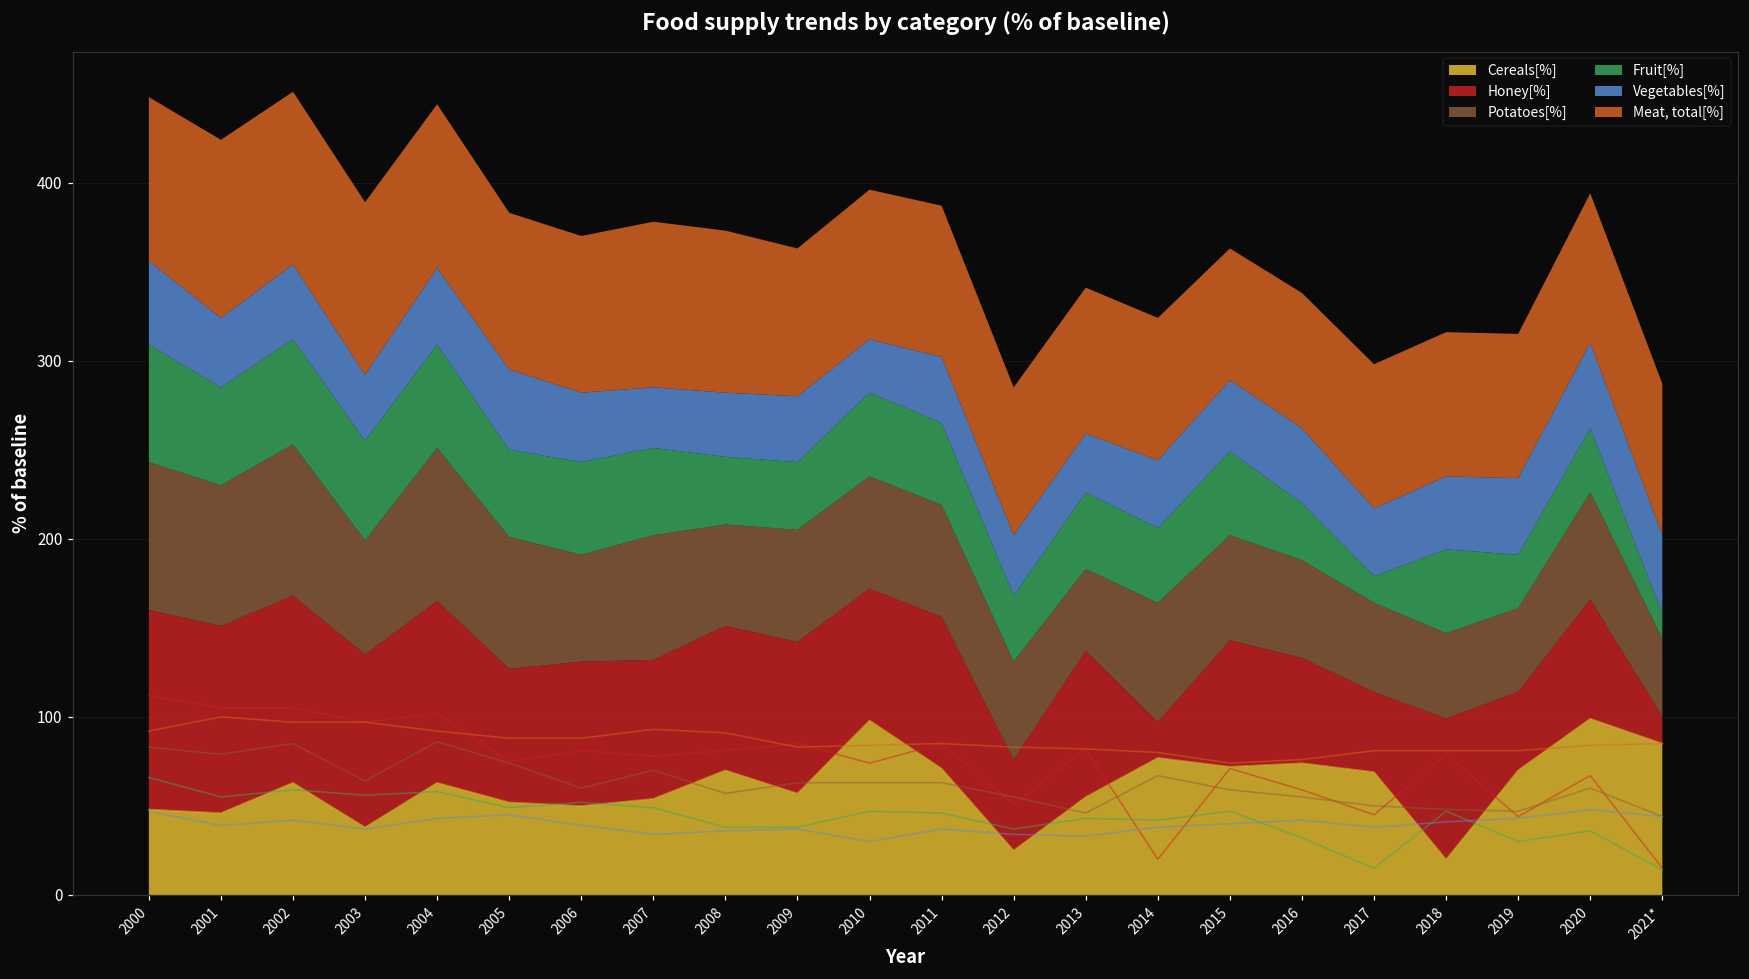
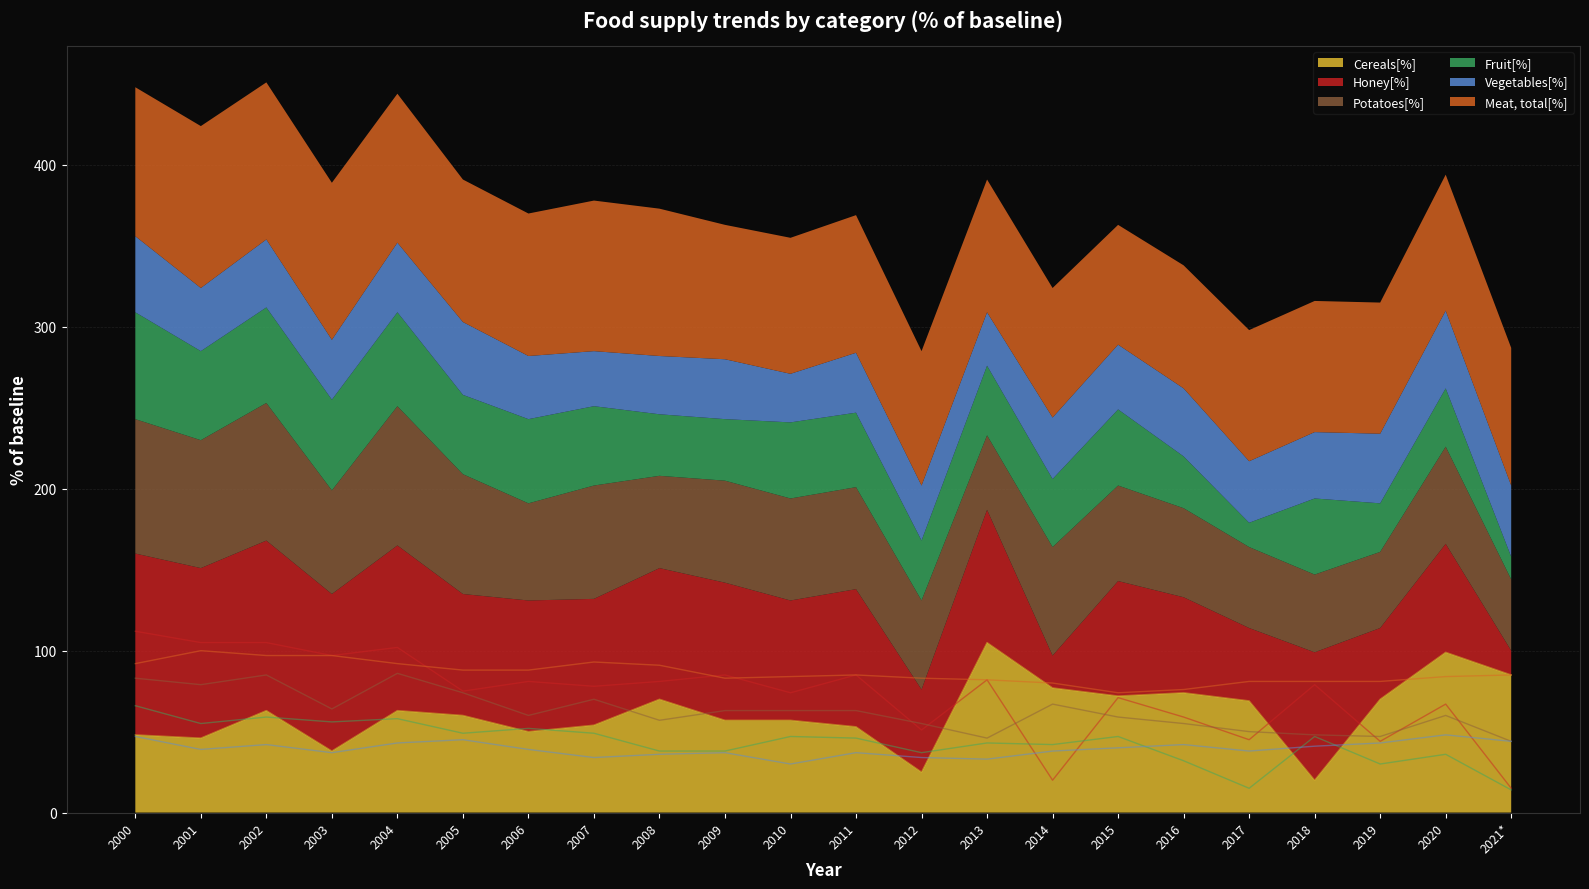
Cereals[%], 2005: 52 -> 60
Cereals[%], 2010: 98 -> 57
Cereals[%], 2011: 71 -> 53
Cereals[%], 2013: 55 -> 105
